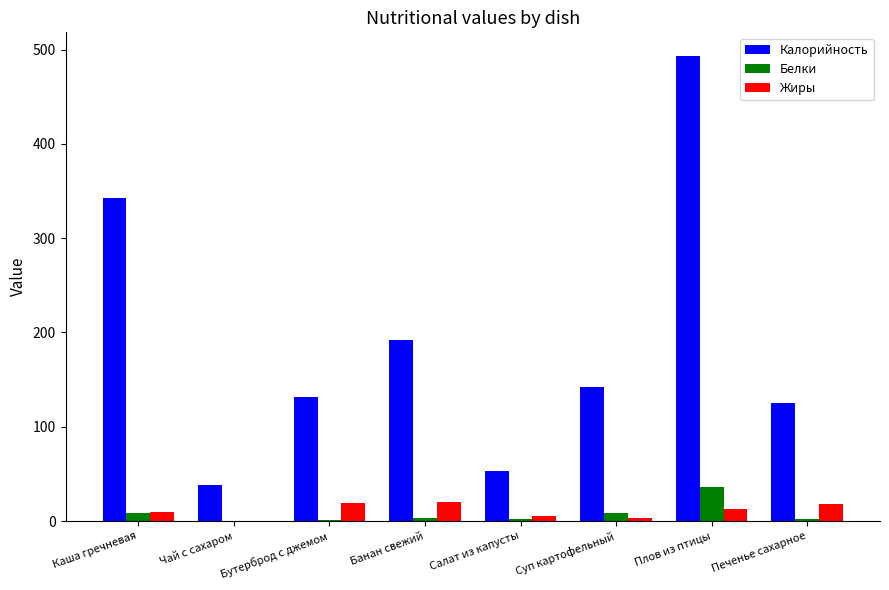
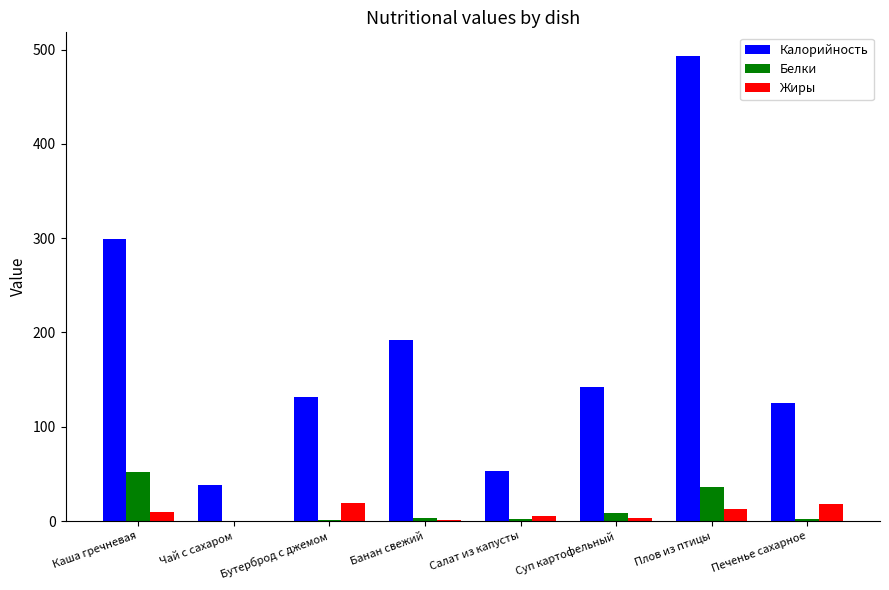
Калорийность, Каша гречневая: 340 -> 300
Белки, Каша гречневая: 10 -> 50
Жиры, Банан свежий: 20 -> 0
